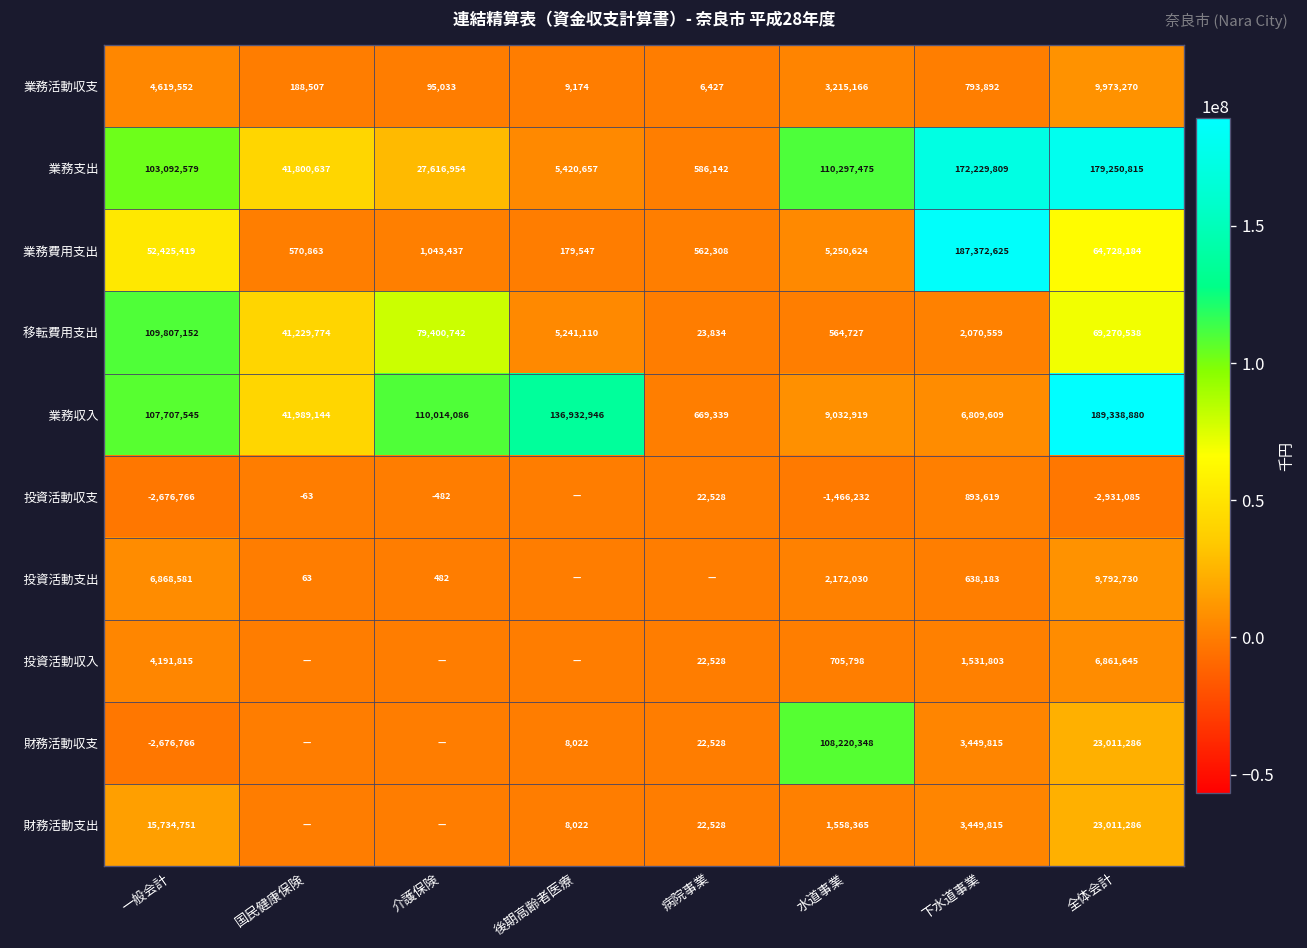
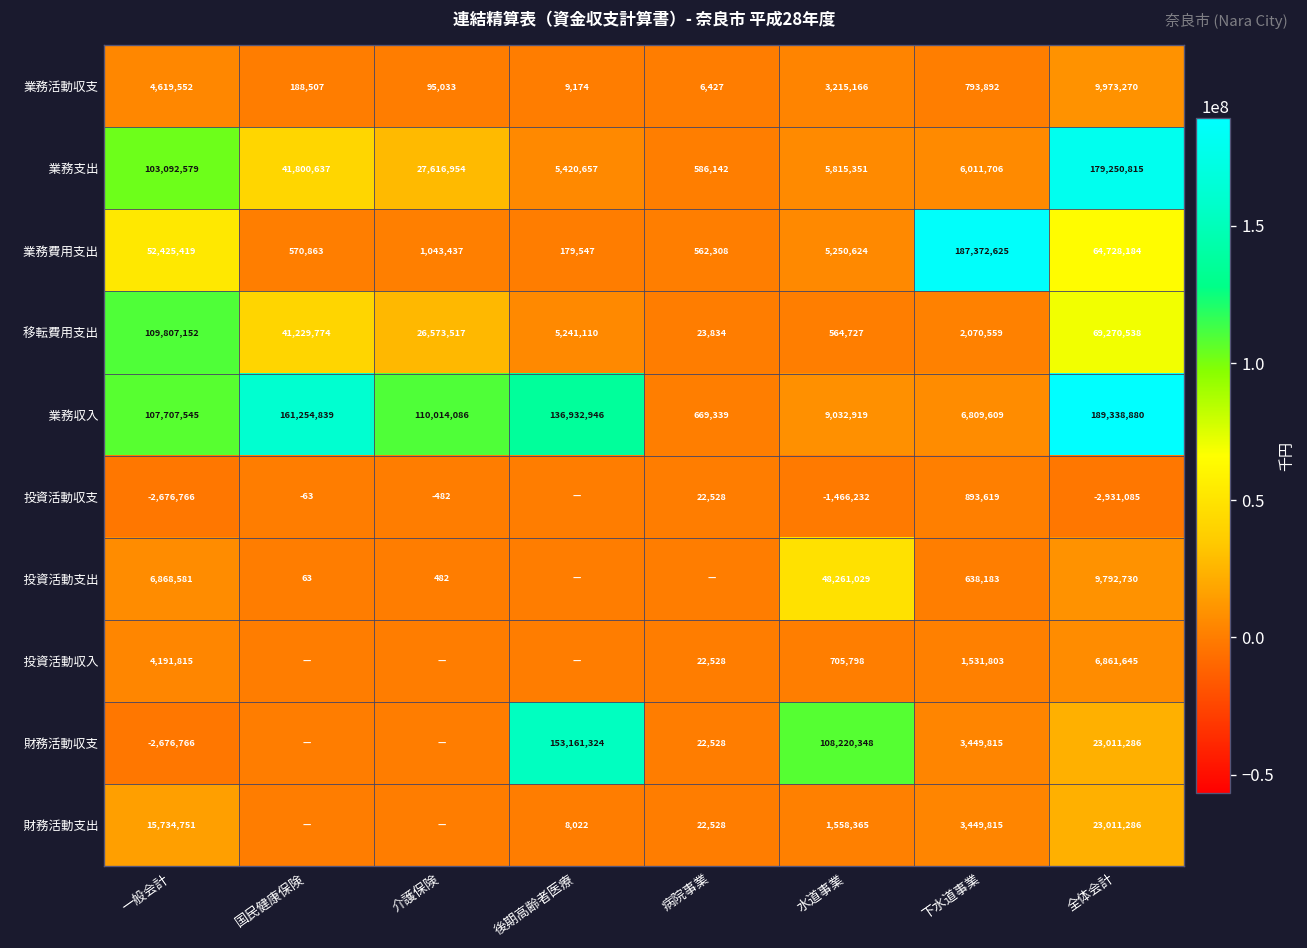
業務支出, 水道事業: 110,297,475 -> 5,815,351
業務支出, 下水道事業: 172,229,809 -> 6,011,706
移転費用支出, 介護保険: 79,400,742 -> 26,573,517
業務収入, 国民健康保険: 41,989,144 -> 161,254,839
投資活動支出, 水道事業: 2,172,030 -> 48,261,029
財務活動収支, 後期高齢者医療: 8,022 -> 153,161,324
